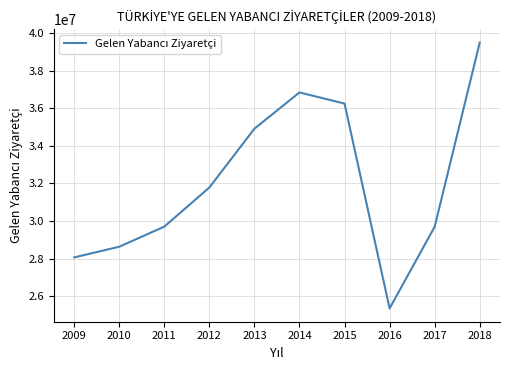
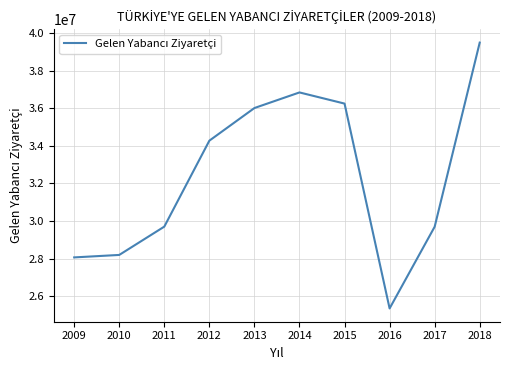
2010: 28600000 -> 28200000
2012: 31800000 -> 34300000
2013: 34900000 -> 36000000
